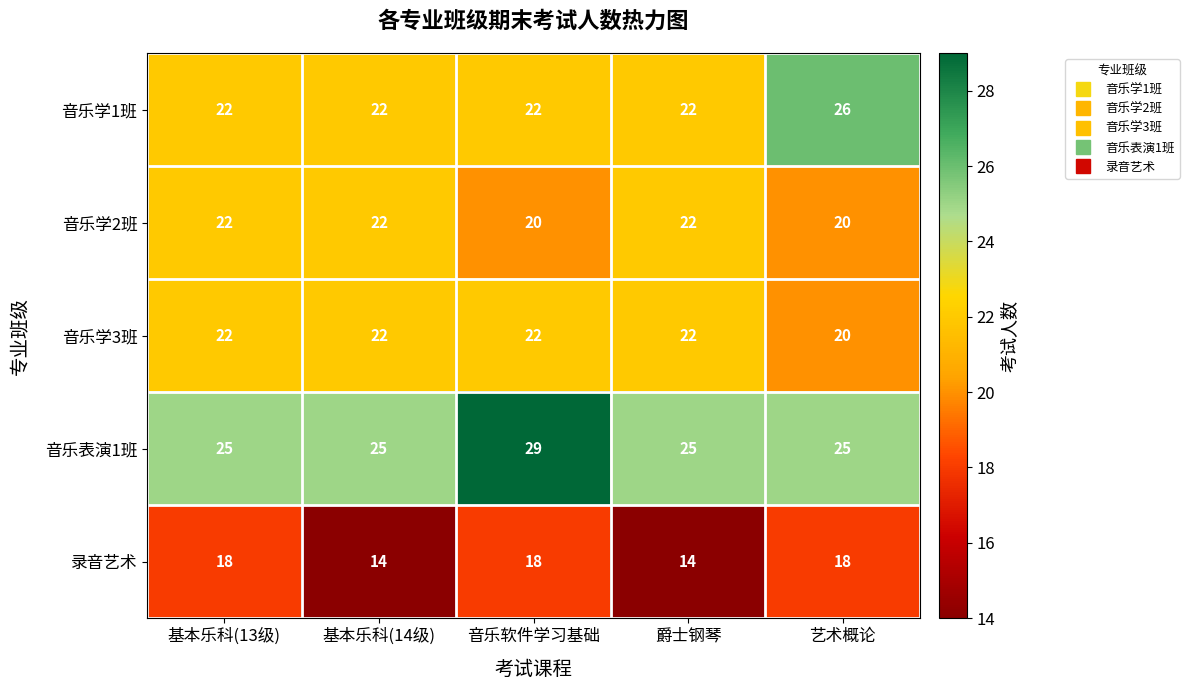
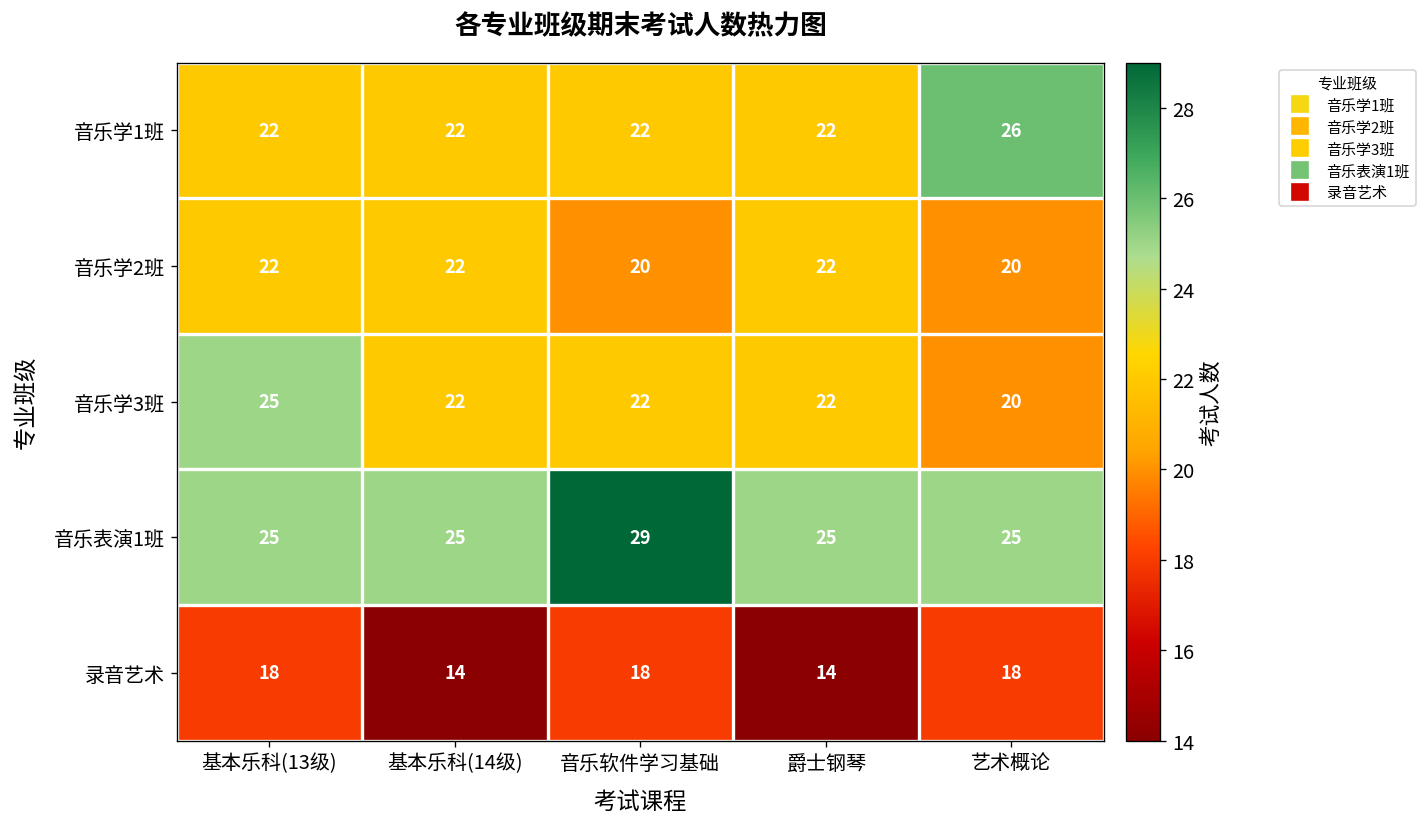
音乐学3班, 基本乐科(13级): 22 -> 25
